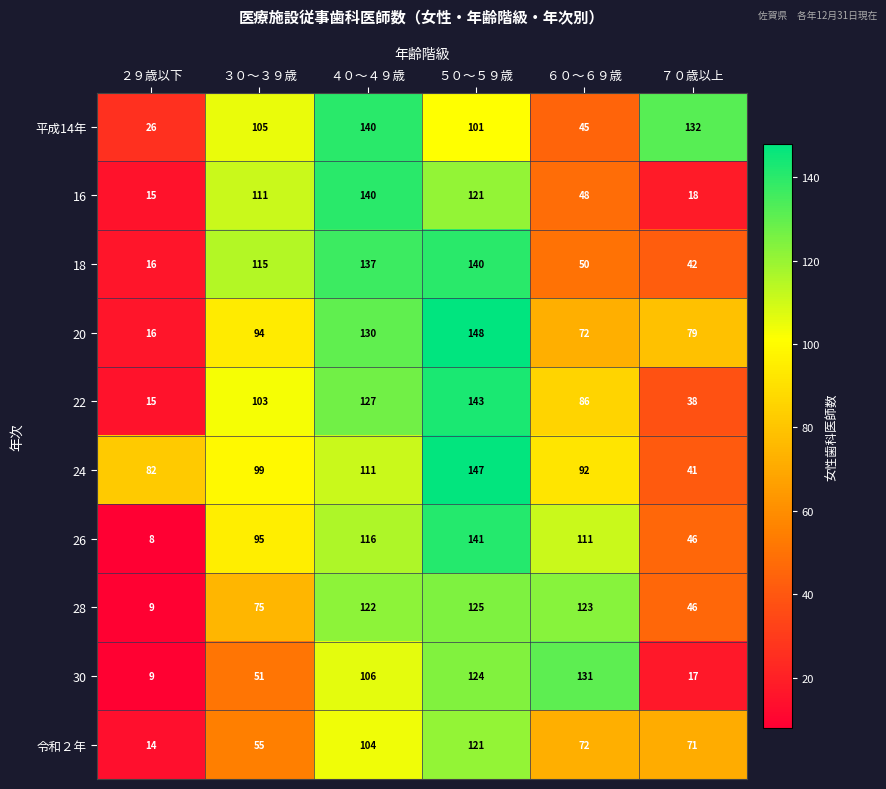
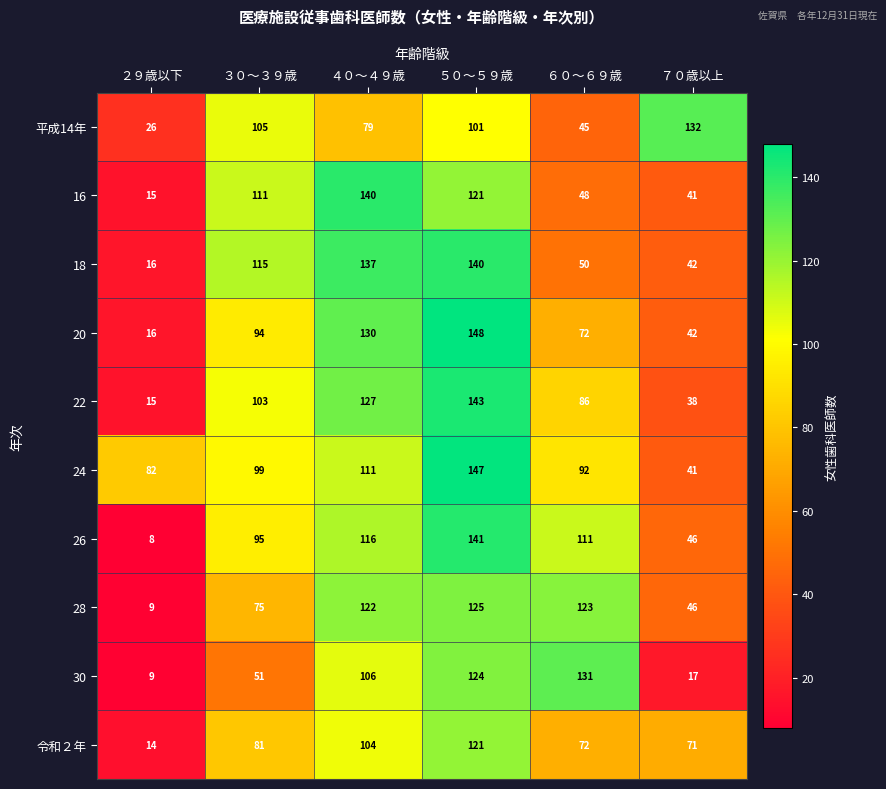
平成14年, ４０～４９歳: 140 -> 79
16, ７０歳以上: 18 -> 41
20, ７０歳以上: 79 -> 42
令和２年, ３０～３９歳: 55 -> 81
